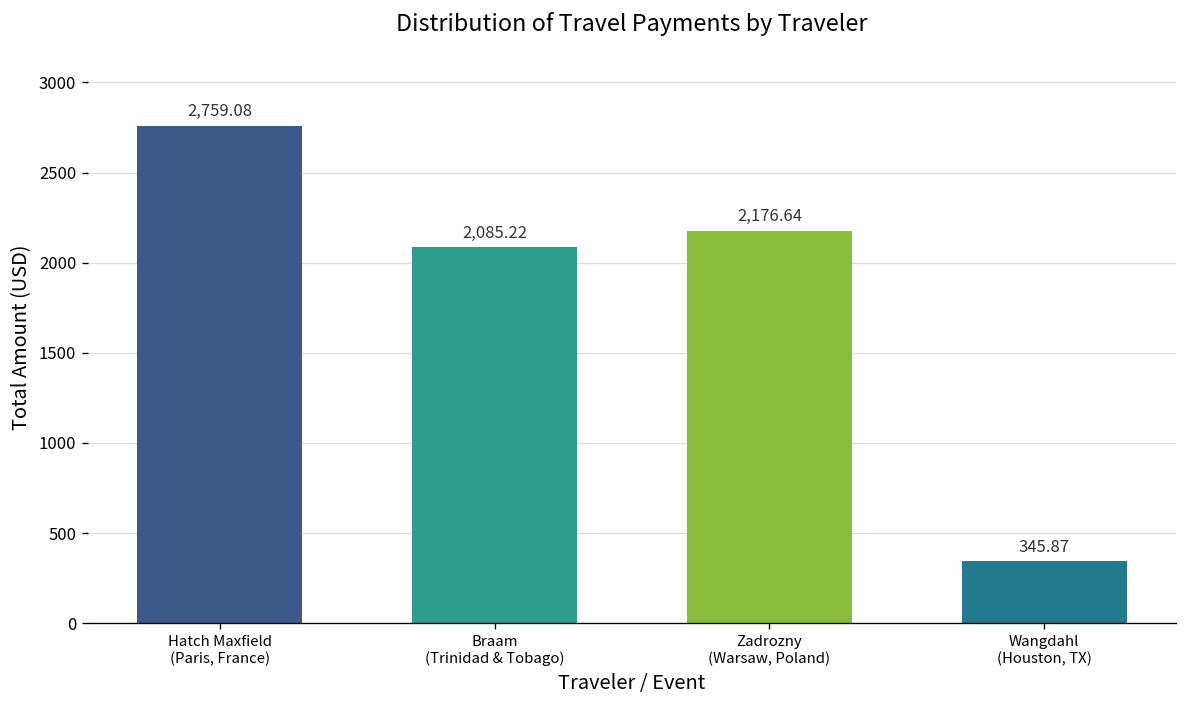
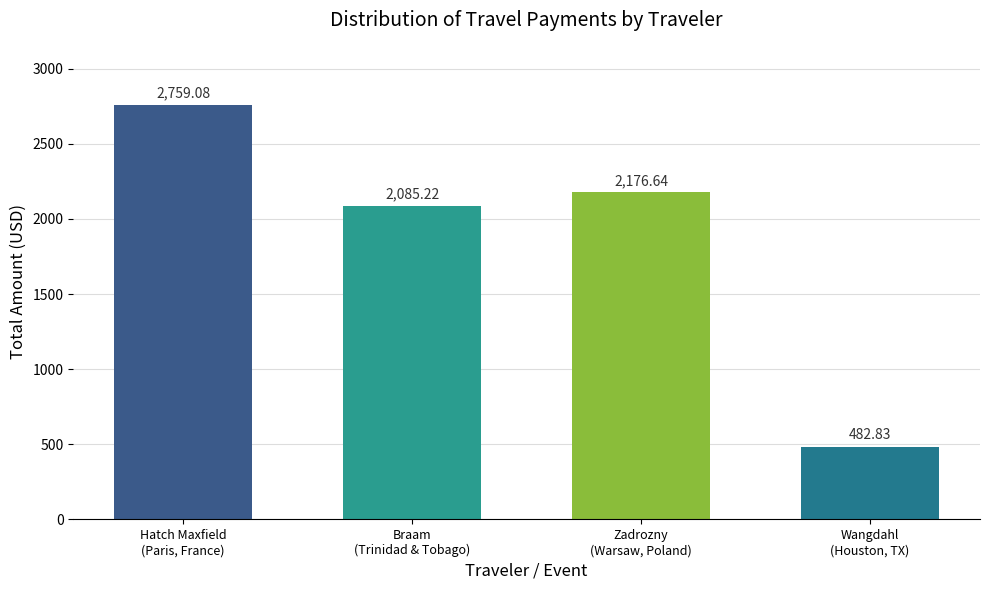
Wangdahl (Houston, TX): 345.87 -> 482.83
